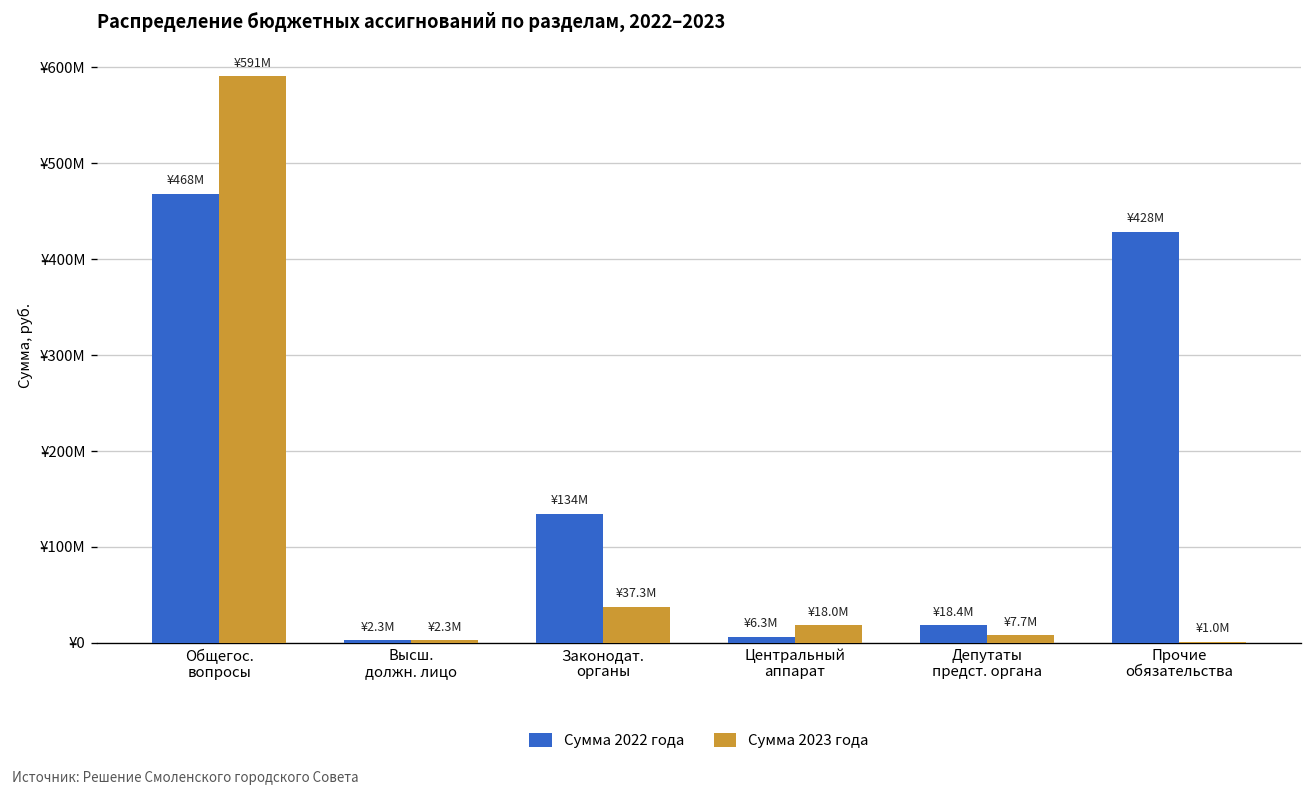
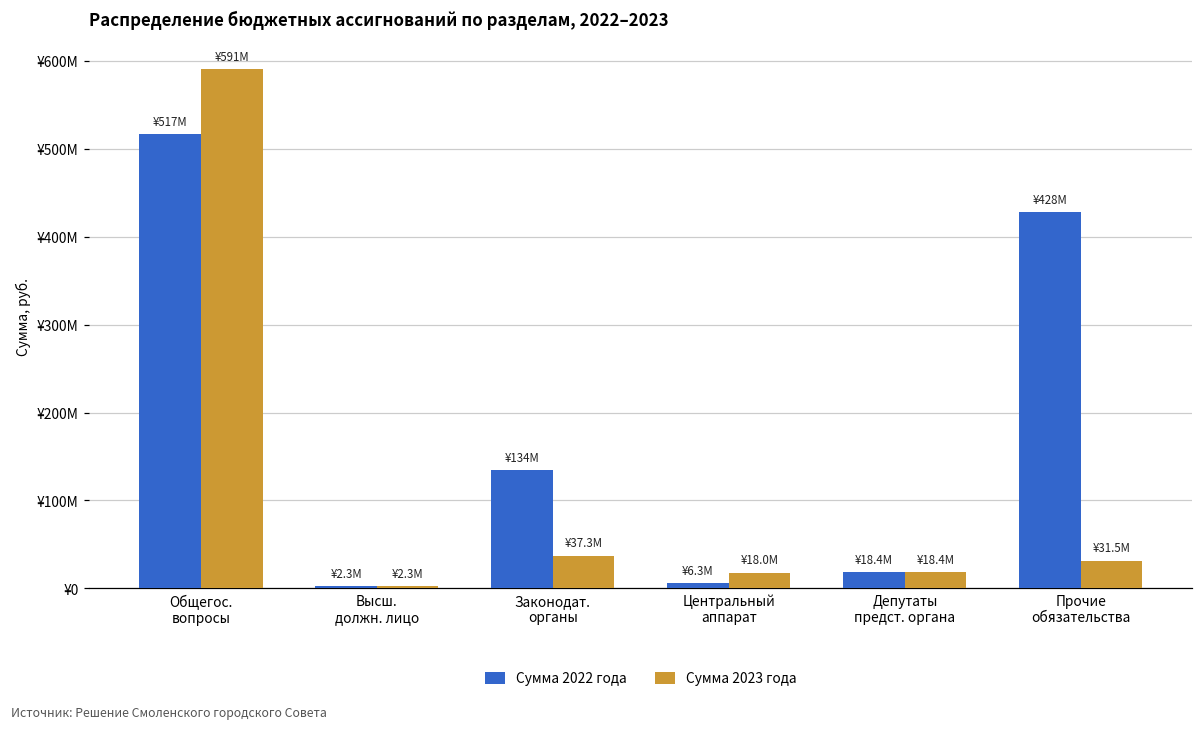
Сумма 2022 года, Общегос. вопросы: ¥468M -> ¥517M
Сумма 2023 года, Депутаты предст. органа: ¥7.7M -> ¥18.4M
Сумма 2023 года, Прочие обязательства: ¥1.0M -> ¥31.5M
